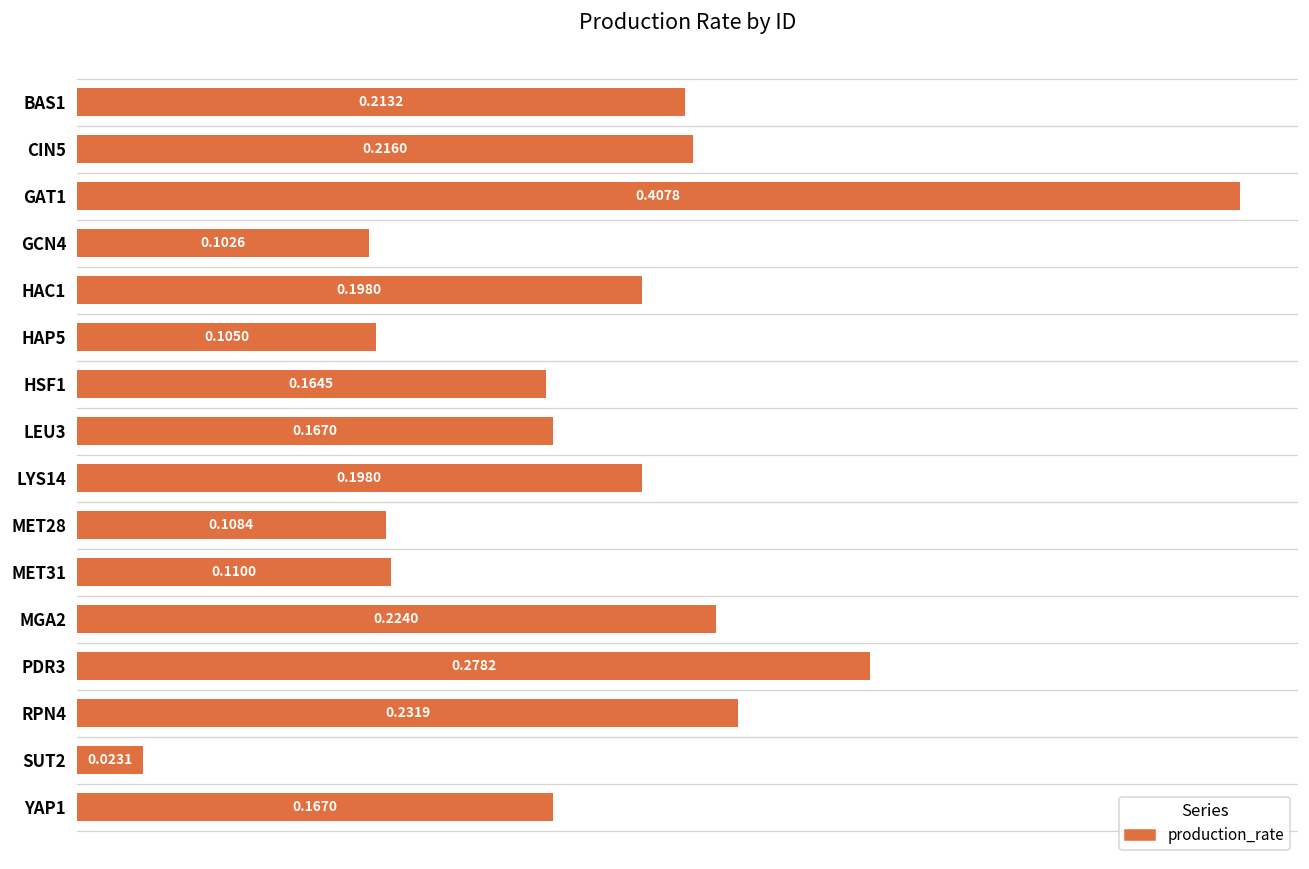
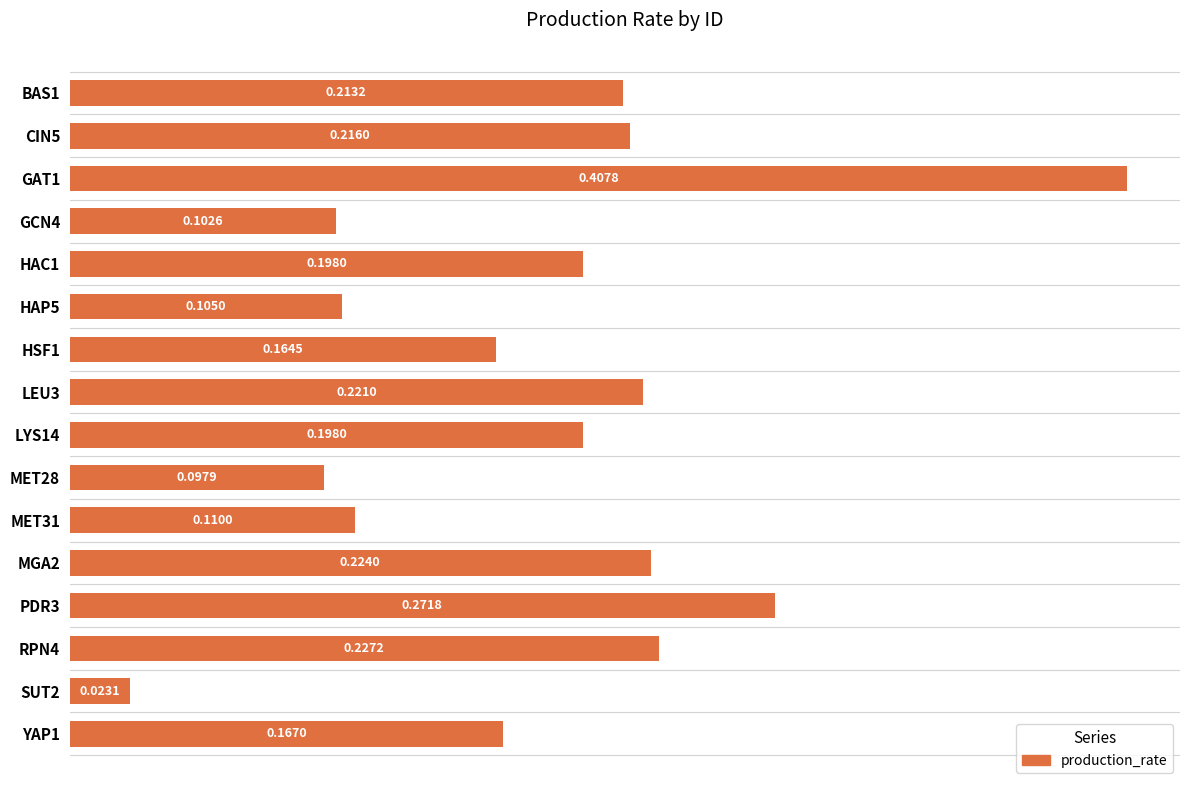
LEU3: 0.1670 -> 0.2210
MET28: 0.1084 -> 0.0979
PDR3: 0.2782 -> 0.2718
RPN4: 0.2319 -> 0.2272
